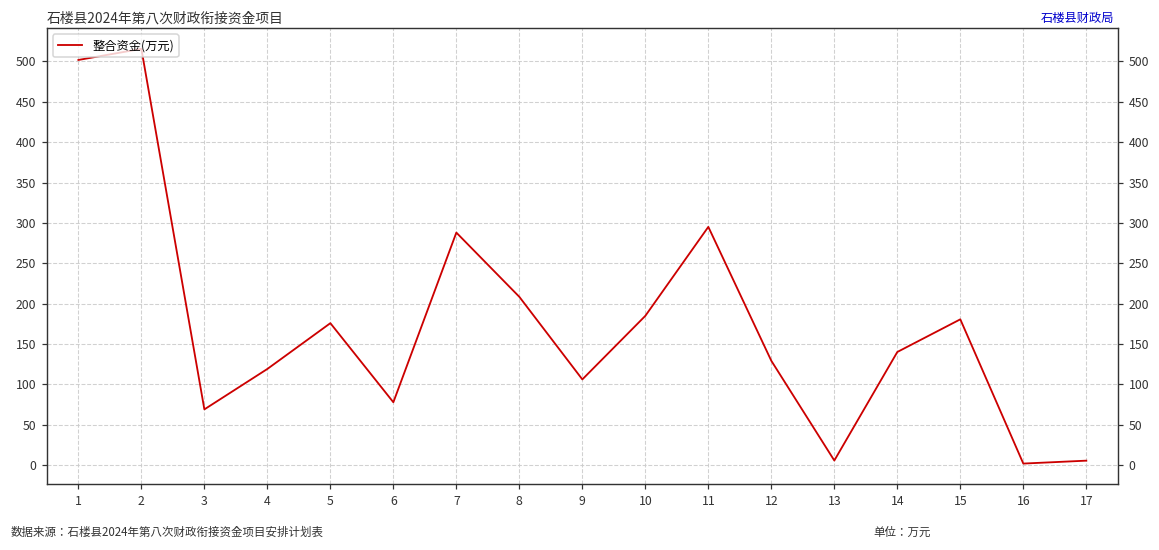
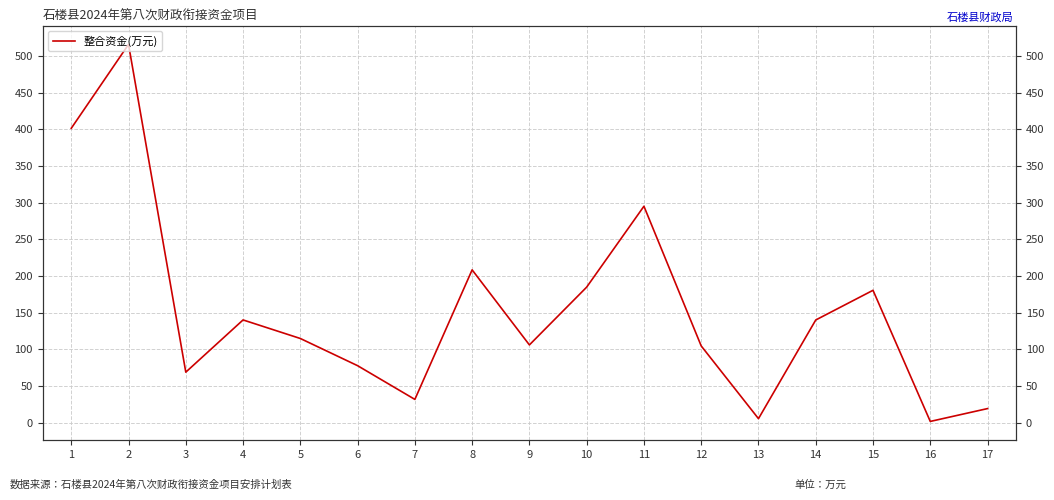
1: 500 -> 400
4: 120 -> 140
5: 180 -> 110
7: 290 -> 30
12: 130 -> 100
17: 10 -> 20
